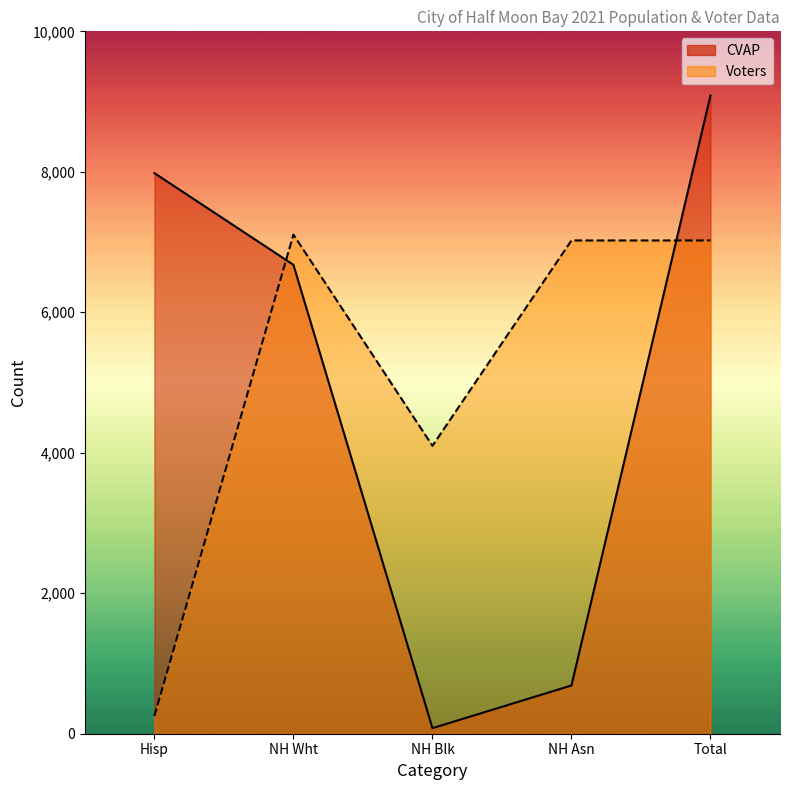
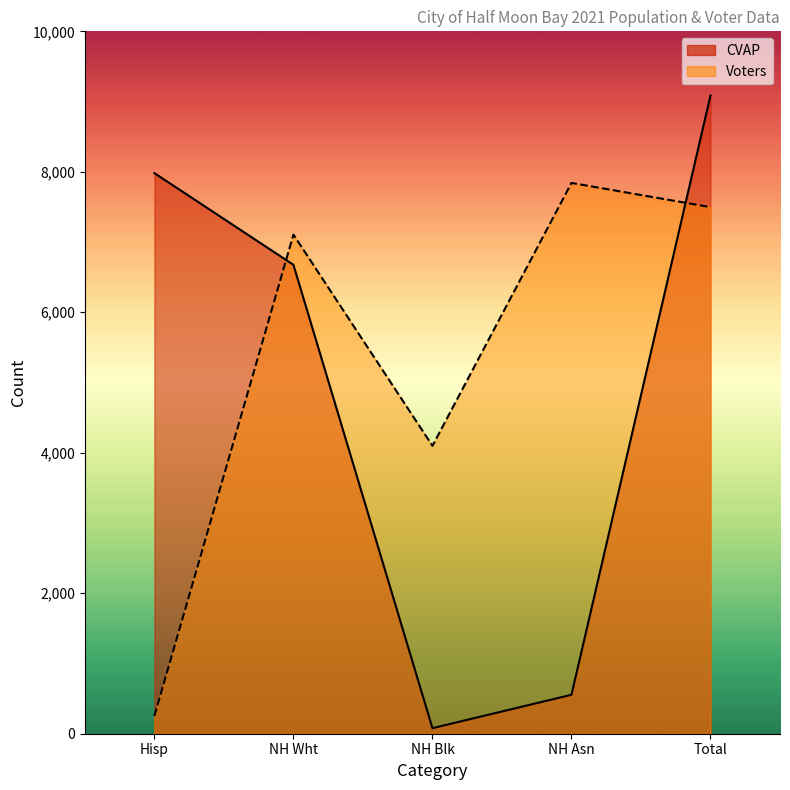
CVAP, NH Asn: 700 -> 600
Voters, NH Asn: 7,000 -> 7,800
Voters, Total: 7,000 -> 7,500
